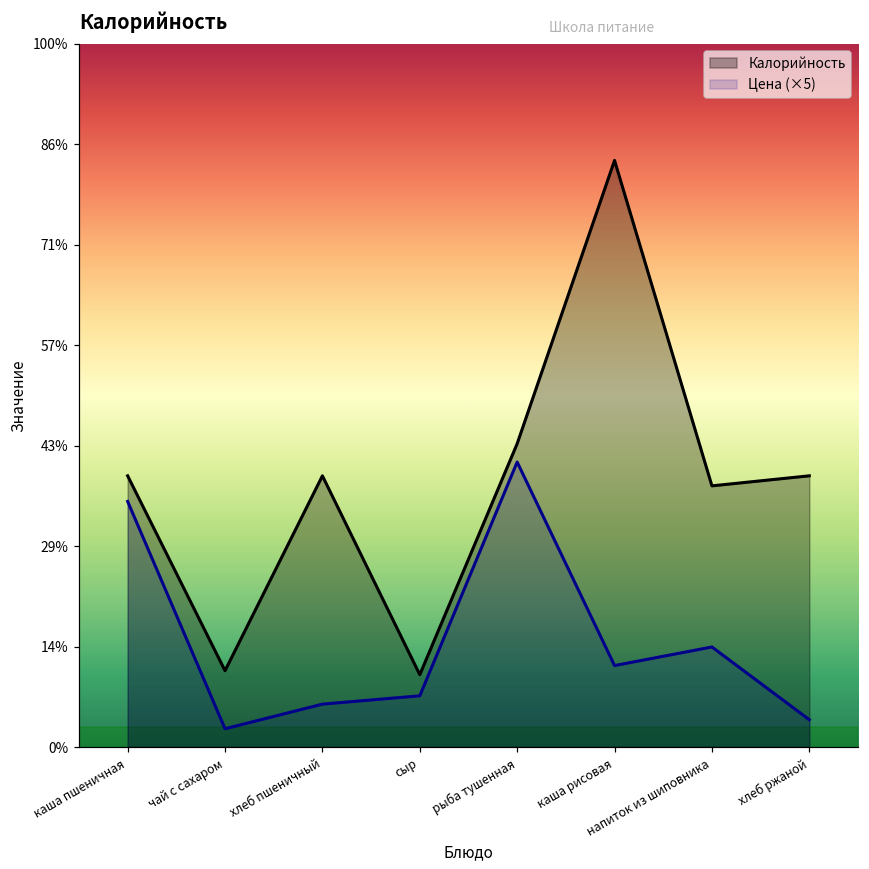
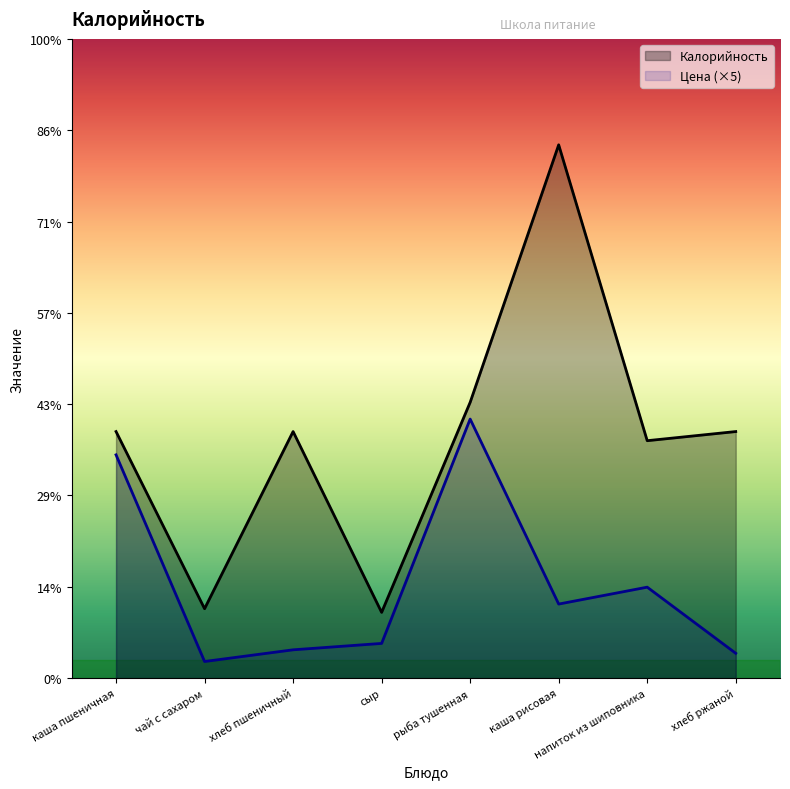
Цена (×5), хлеб пшеничный: 6% -> 4%
Цена (×5), сыр: 7% -> 5%
